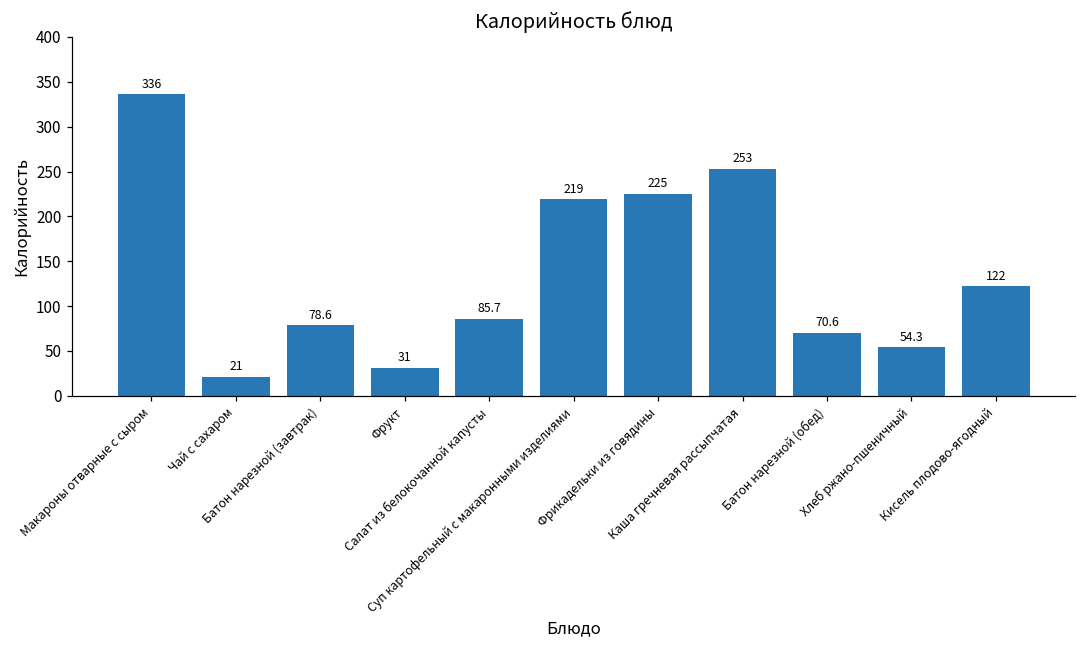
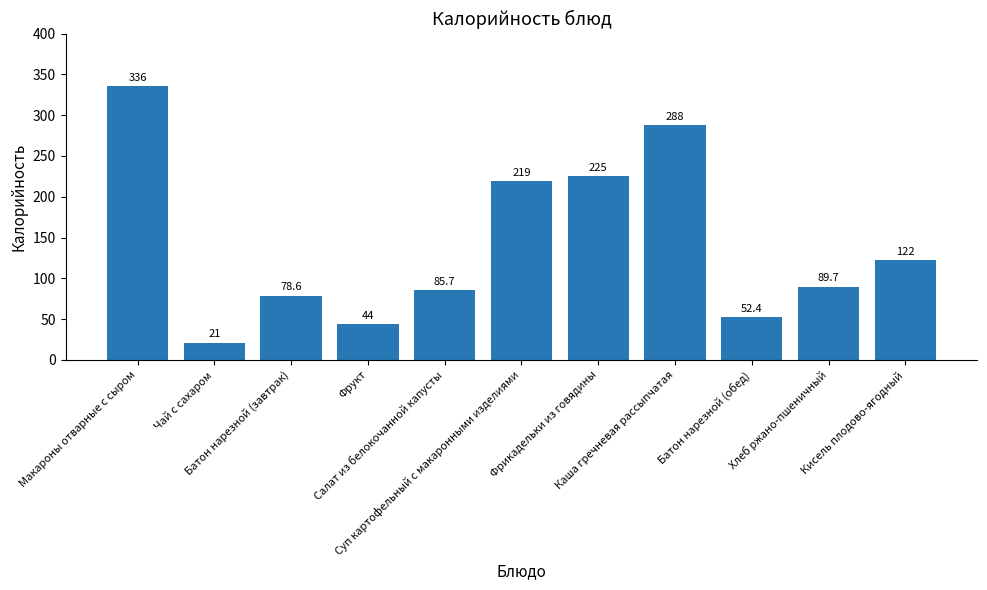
Фрукт: 31 -> 44
Каша гречневая рассыпчатая: 253 -> 288
Батон нарезной (обед): 70.6 -> 52.4
Хлеб ржано-пшеничный: 54.3 -> 89.7
